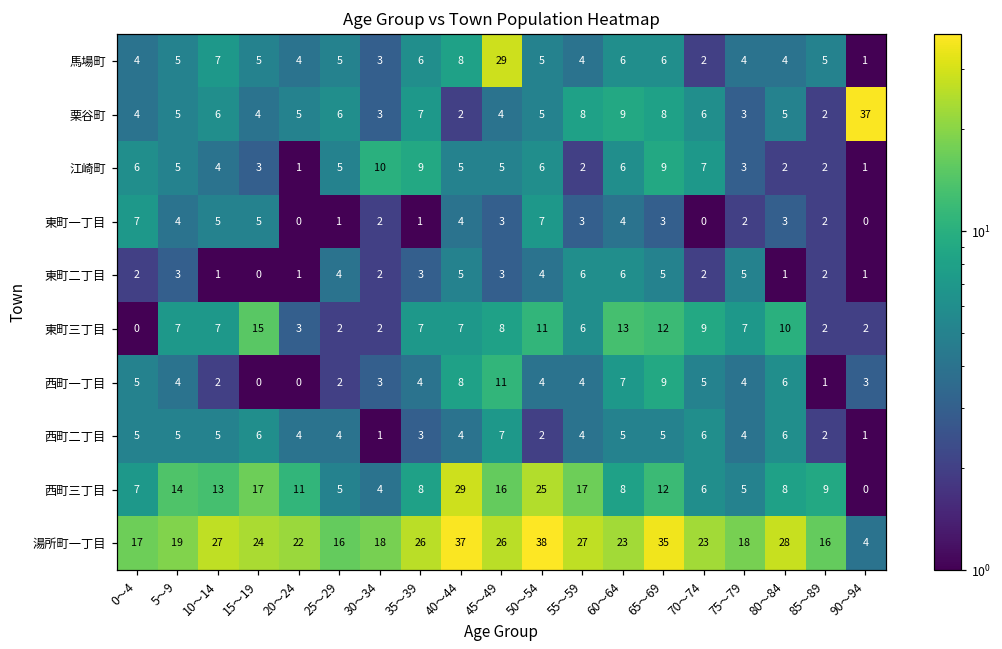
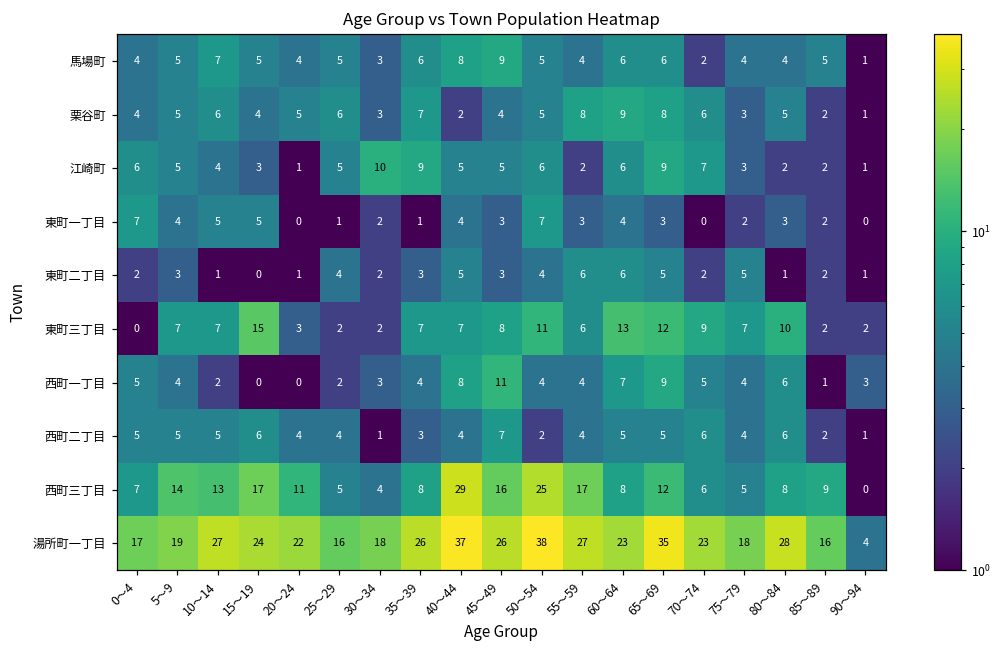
馬場町, 45～49: 29 -> 9
栗谷町, 90～94: 37 -> 1
